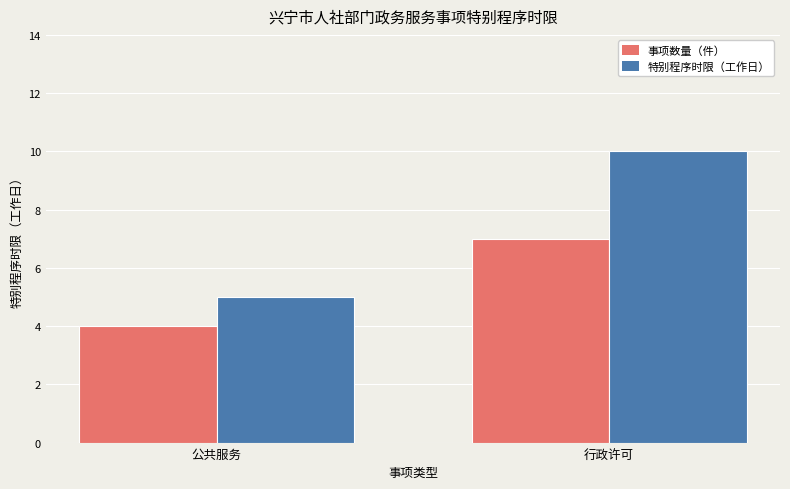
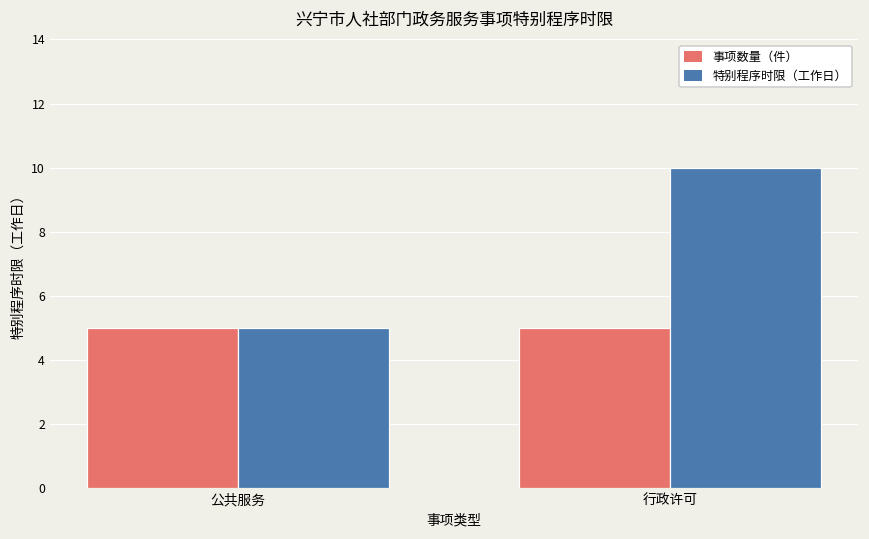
事项数量（件）, 公共服务: 4 -> 5
事项数量（件）, 行政许可: 7 -> 5
